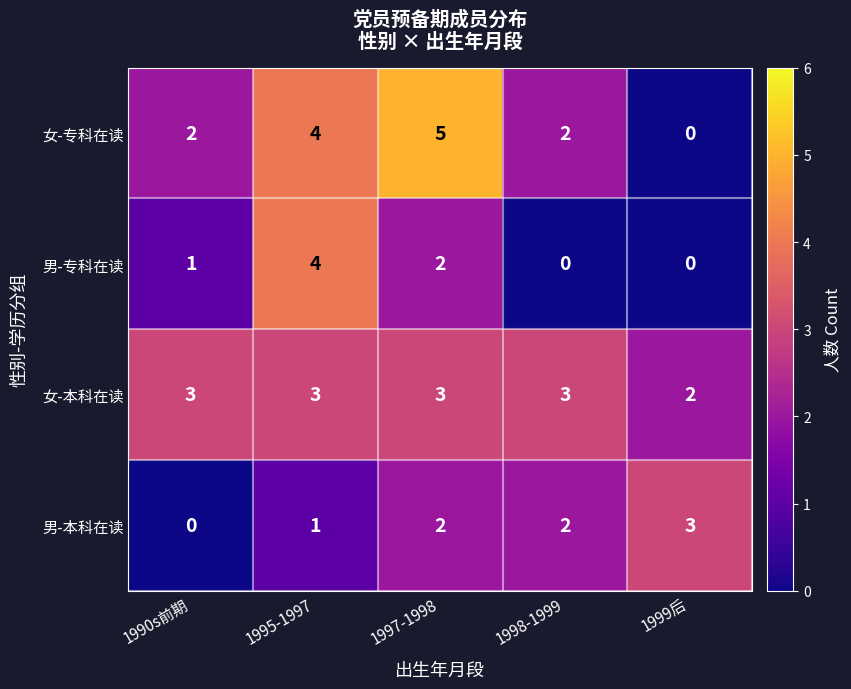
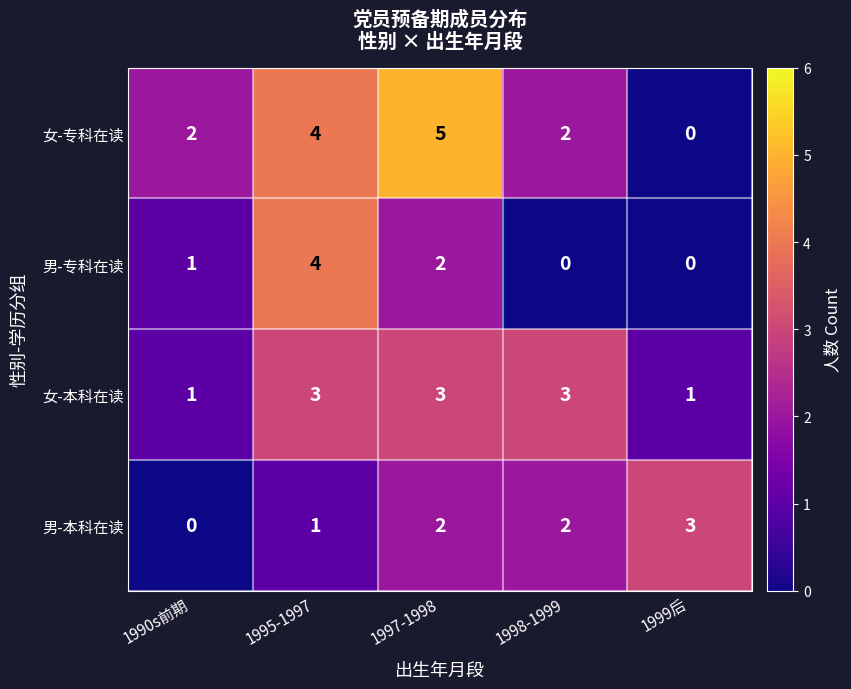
女-本科在读, 1990s前期: 3 -> 1
女-本科在读, 1999后: 2 -> 1
